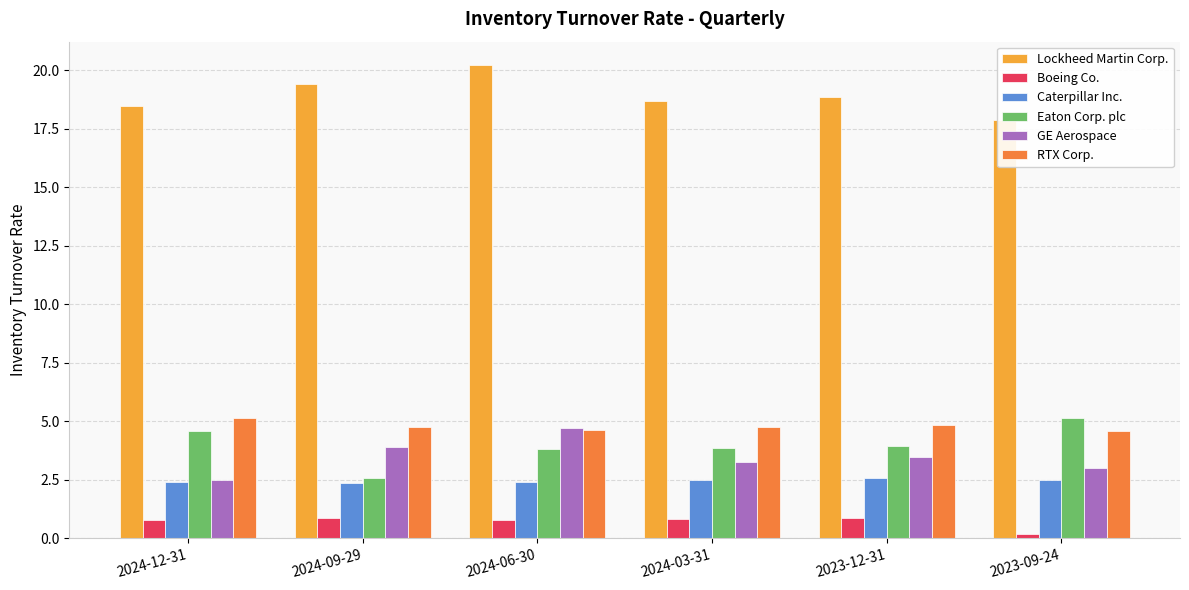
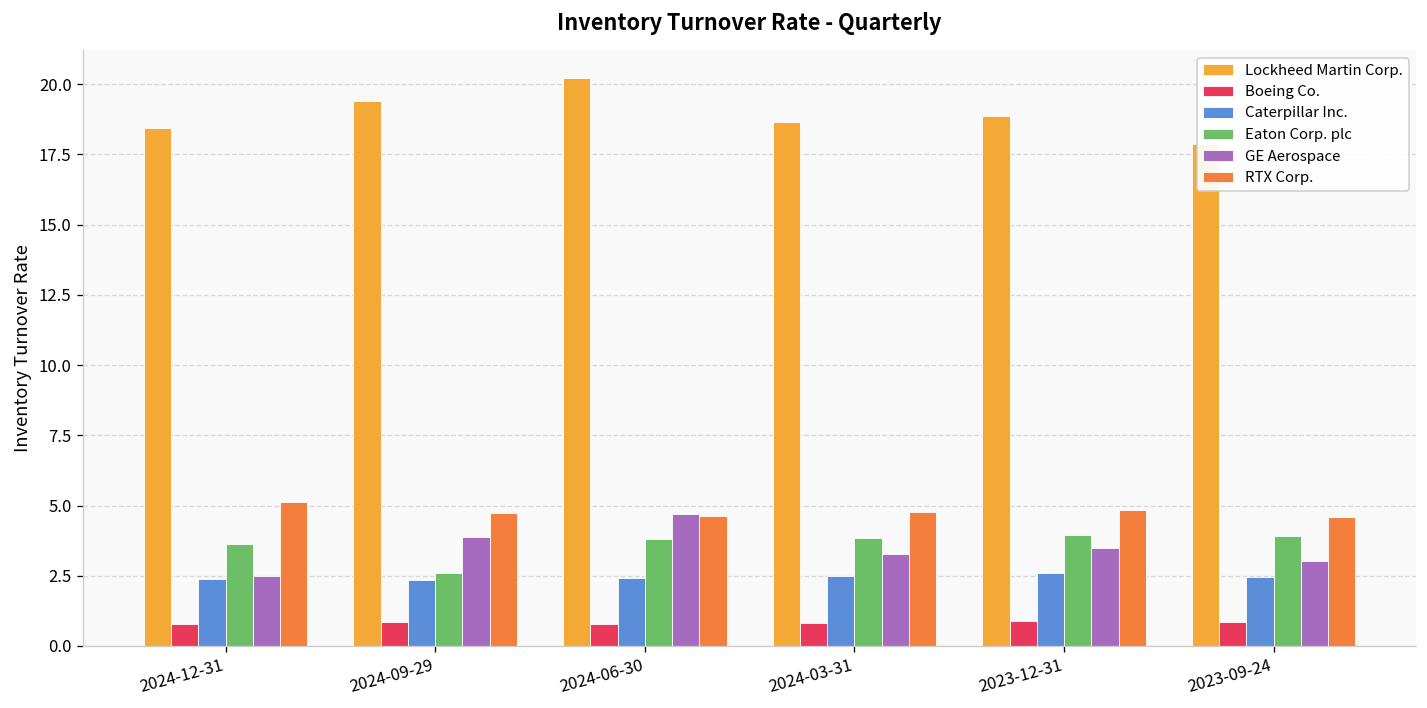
Eaton Corp. plc, 2024-12-31: 4.6 -> 3.6
Boeing Co., 2023-09-24: 0.2 -> 0.9
Eaton Corp. plc, 2023-09-24: 5.2 -> 3.9
